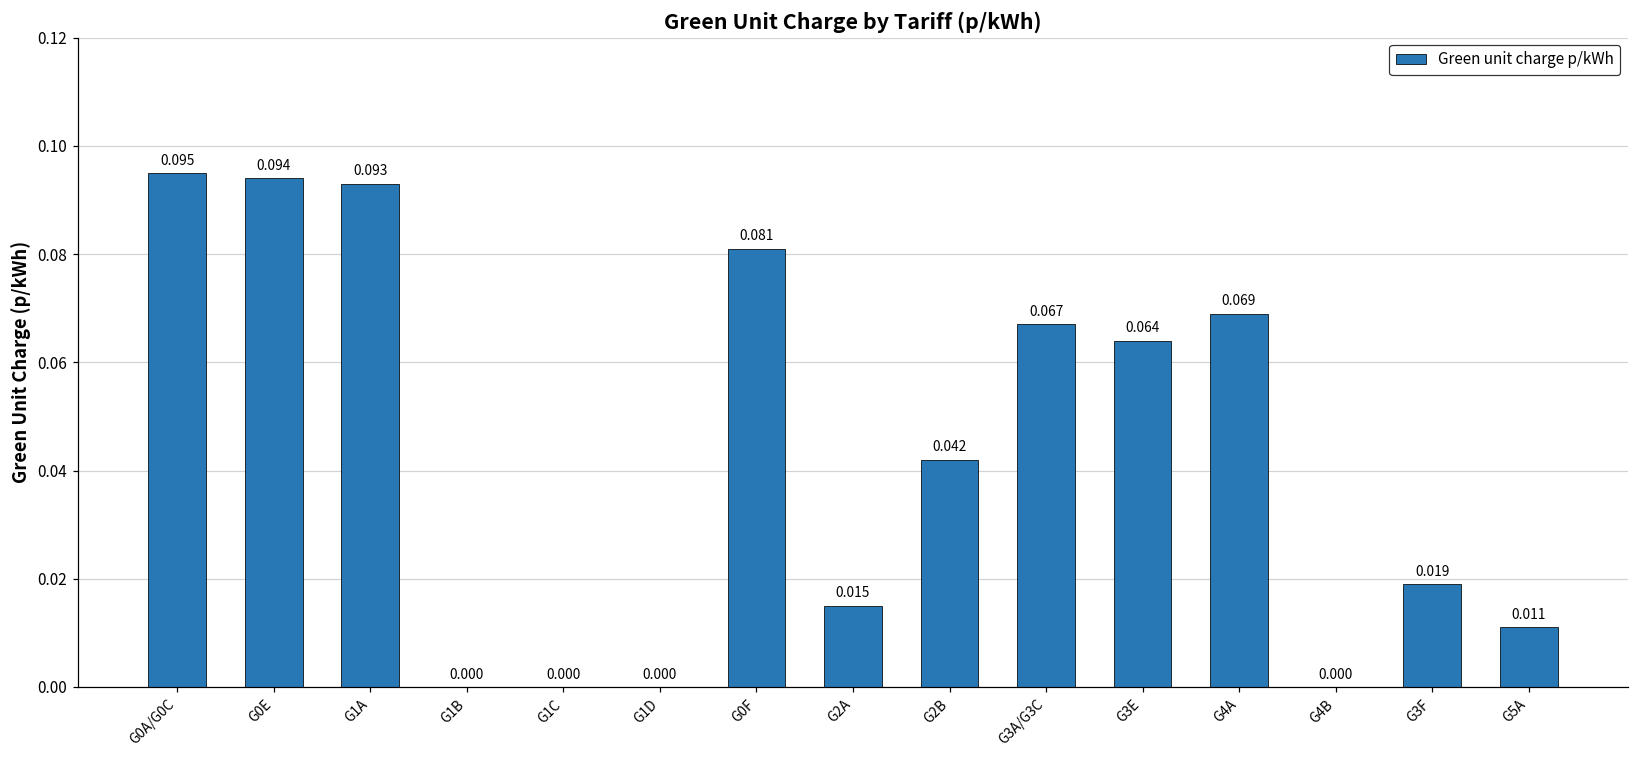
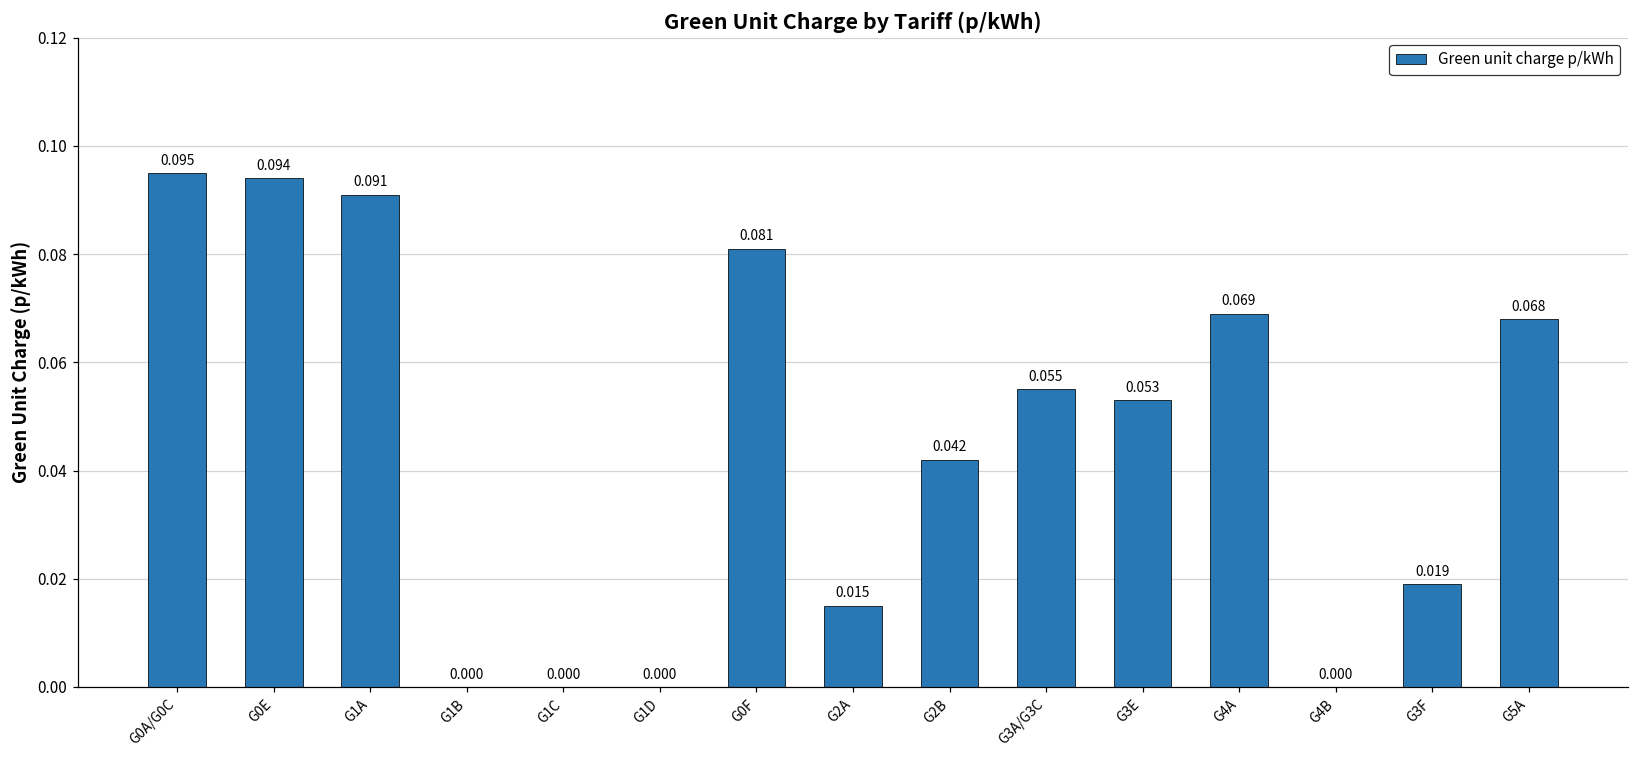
G1A: 0.093 -> 0.091
G3A/G3C: 0.067 -> 0.055
G3E: 0.064 -> 0.053
G5A: 0.011 -> 0.068
